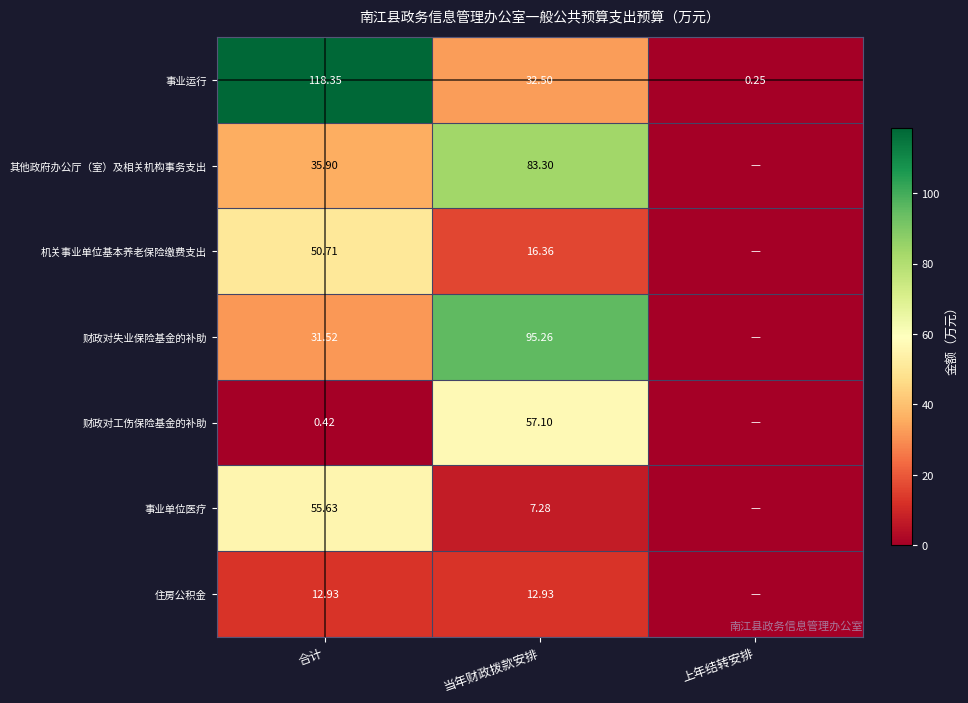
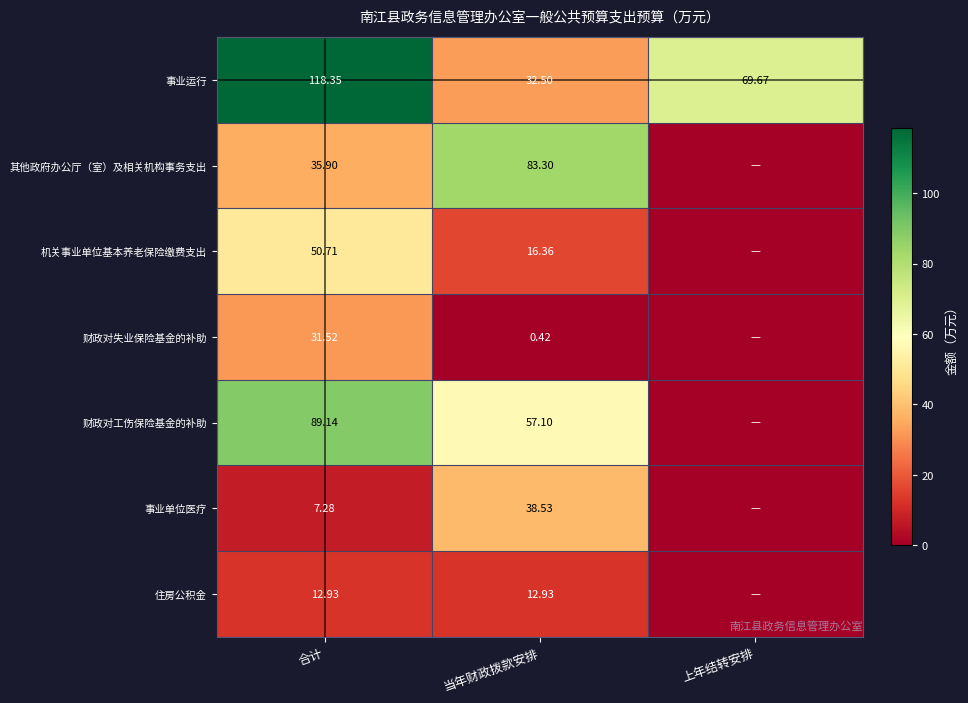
事业运行, 上年结转安排: 0.25 -> 69.67
财政对失业保险基金的补助, 当年财政拨款安排: 95.26 -> 0.42
财政对工伤保险基金的补助, 合计: 0.42 -> 89.14
事业单位医疗, 合计: 55.63 -> 7.28
事业单位医疗, 当年财政拨款安排: 7.28 -> 38.53
